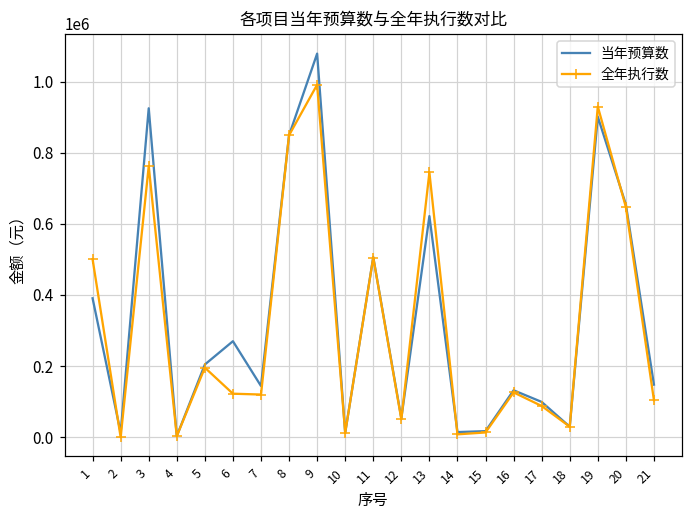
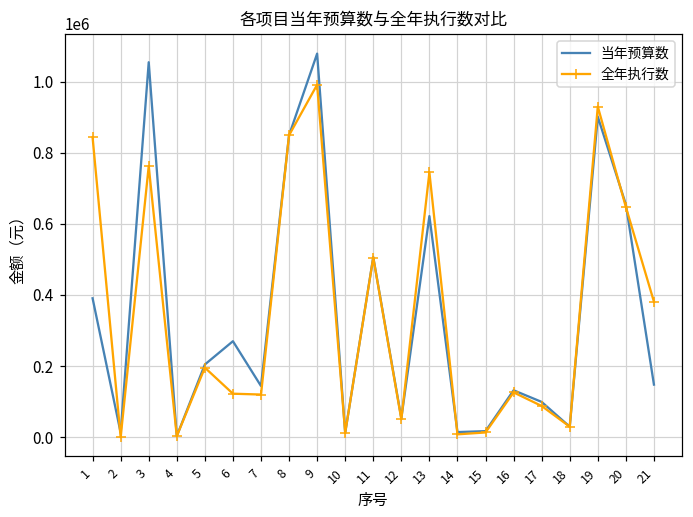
全年执行数, 1: 500000 -> 840000
当年预算数, 3: 930000 -> 1050000
全年执行数, 21: 100000 -> 380000
